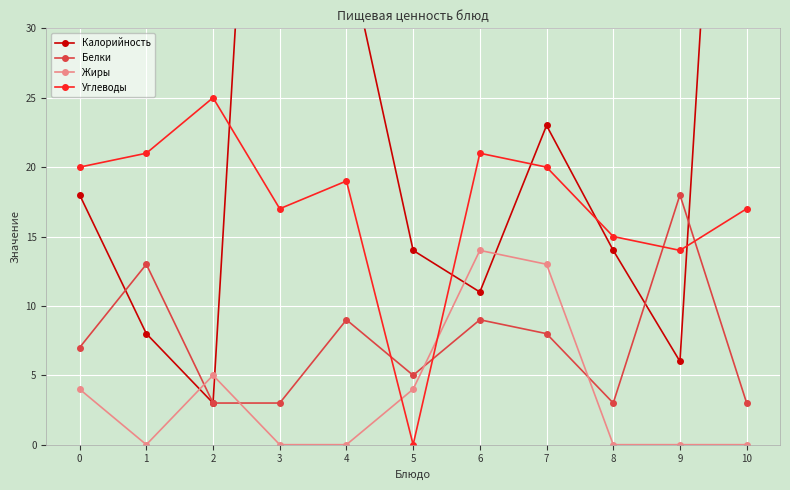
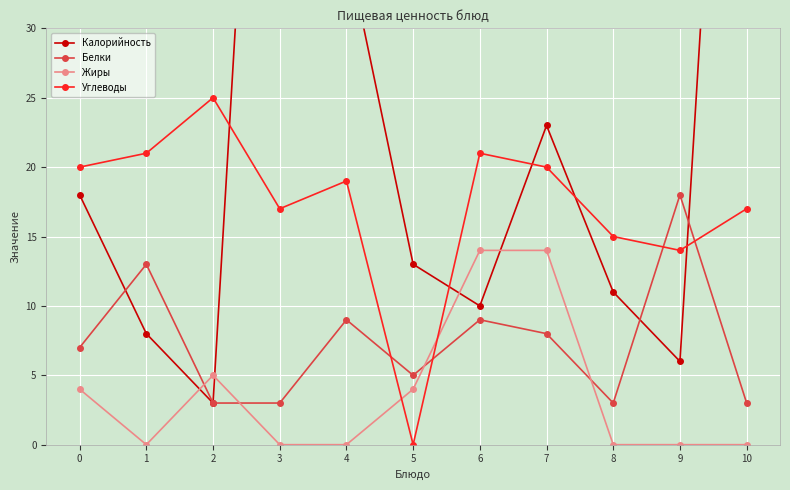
Калорийность, 5: 14 -> 13
Калорийность, 6: 11 -> 10
Жиры, 7: 13 -> 14
Калорийность, 8: 14 -> 11
